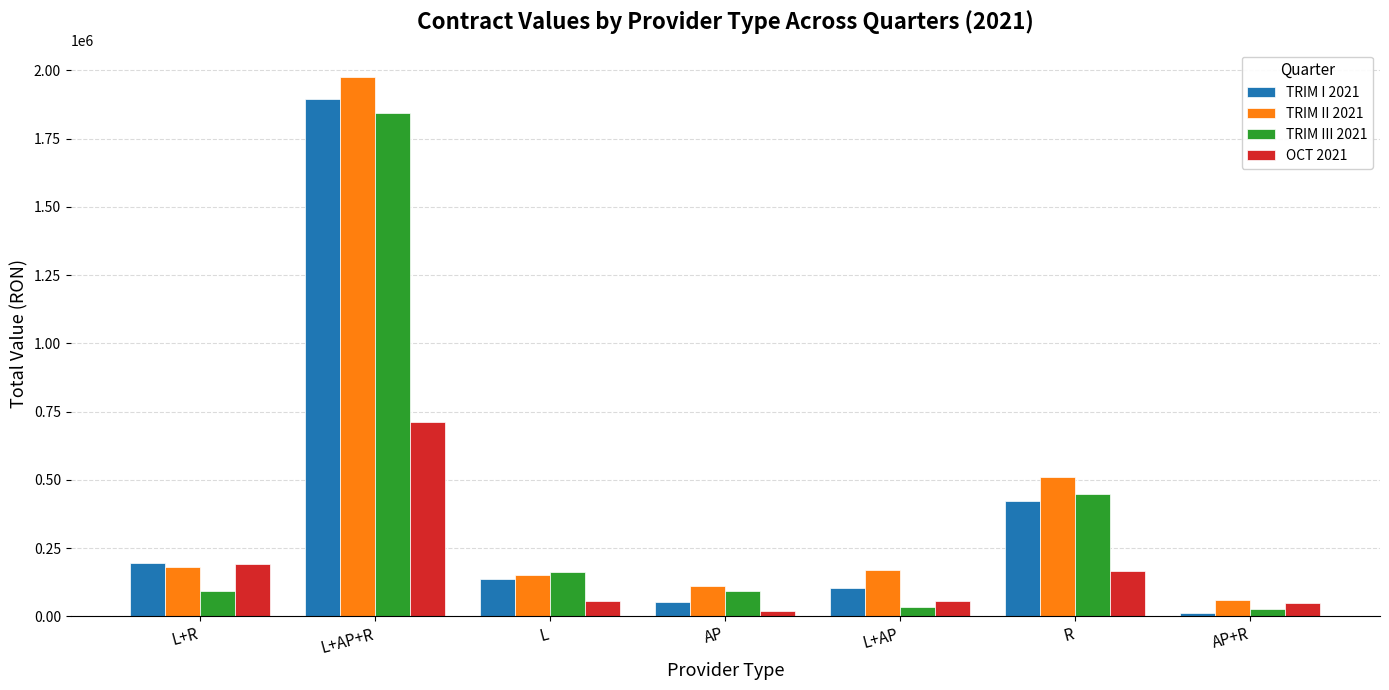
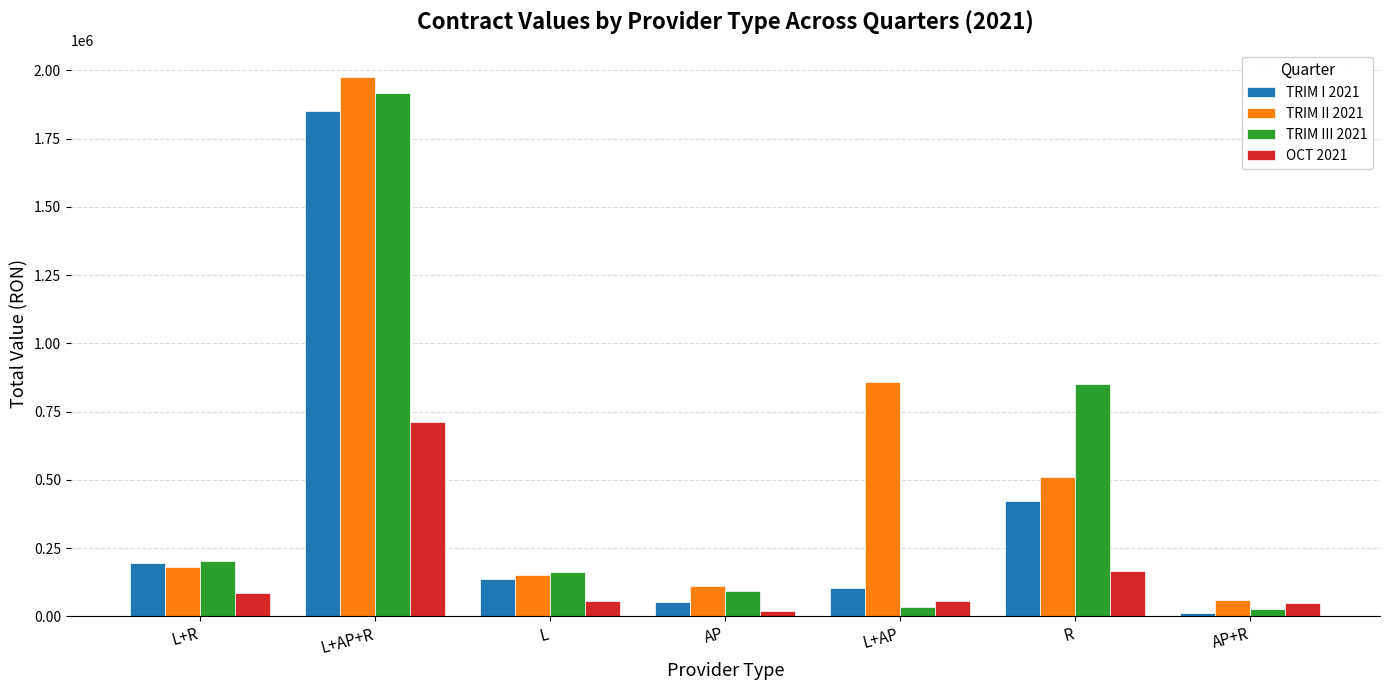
TRIM III 2021, L+R: 90000 -> 200000
OCT 2021, L+R: 190000 -> 80000
TRIM I 2021, L+AP+R: 1890000 -> 1850000
TRIM III 2021, L+AP+R: 1840000 -> 1920000
TRIM II 2021, L+AP: 170000 -> 860000
TRIM III 2021, R: 450000 -> 850000
